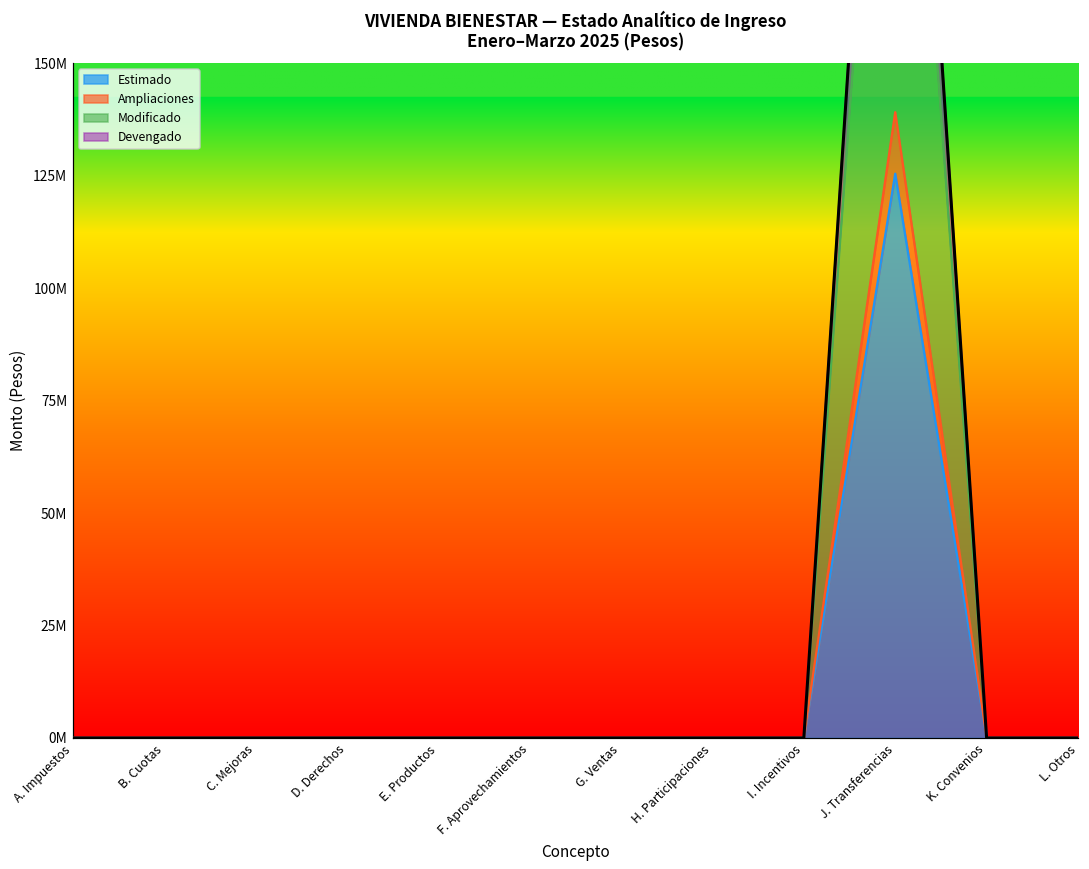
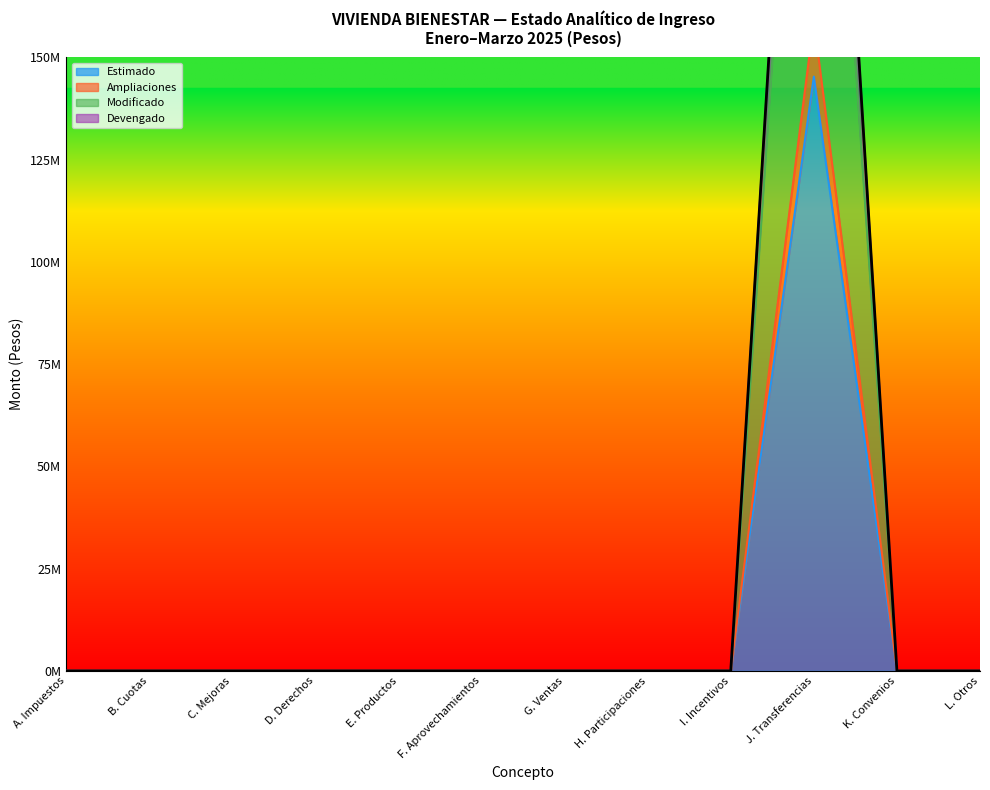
Estimado, J. Transferencias: 125000000 -> 145000000
